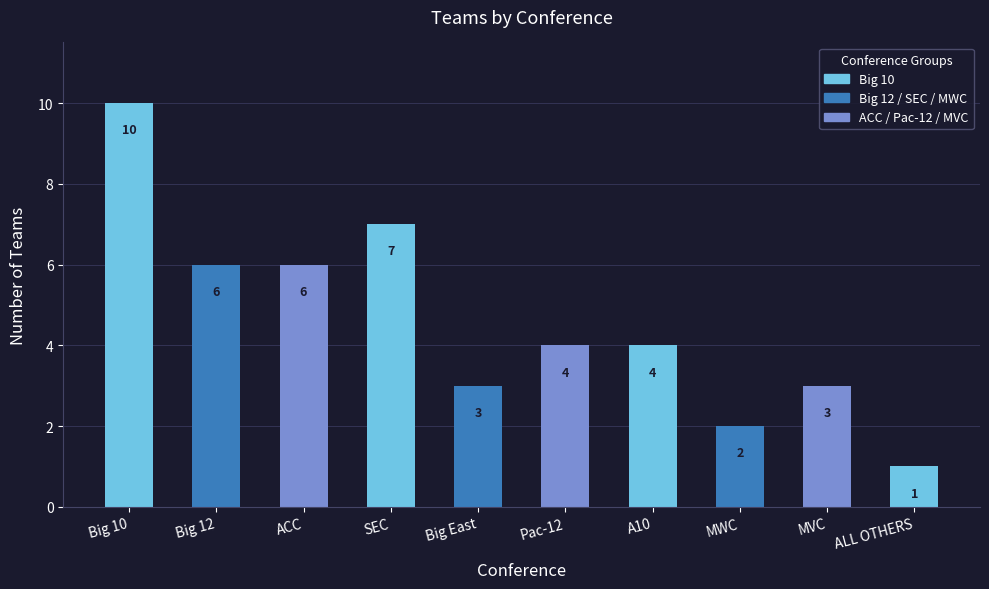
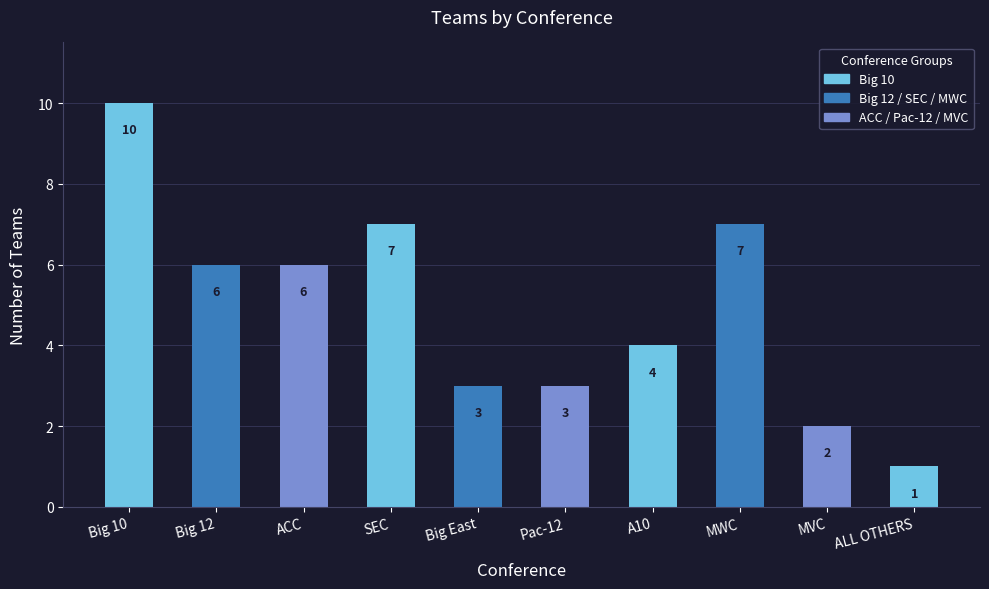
Pac-12: 4 -> 3
MWC: 2 -> 7
MVC: 3 -> 2
